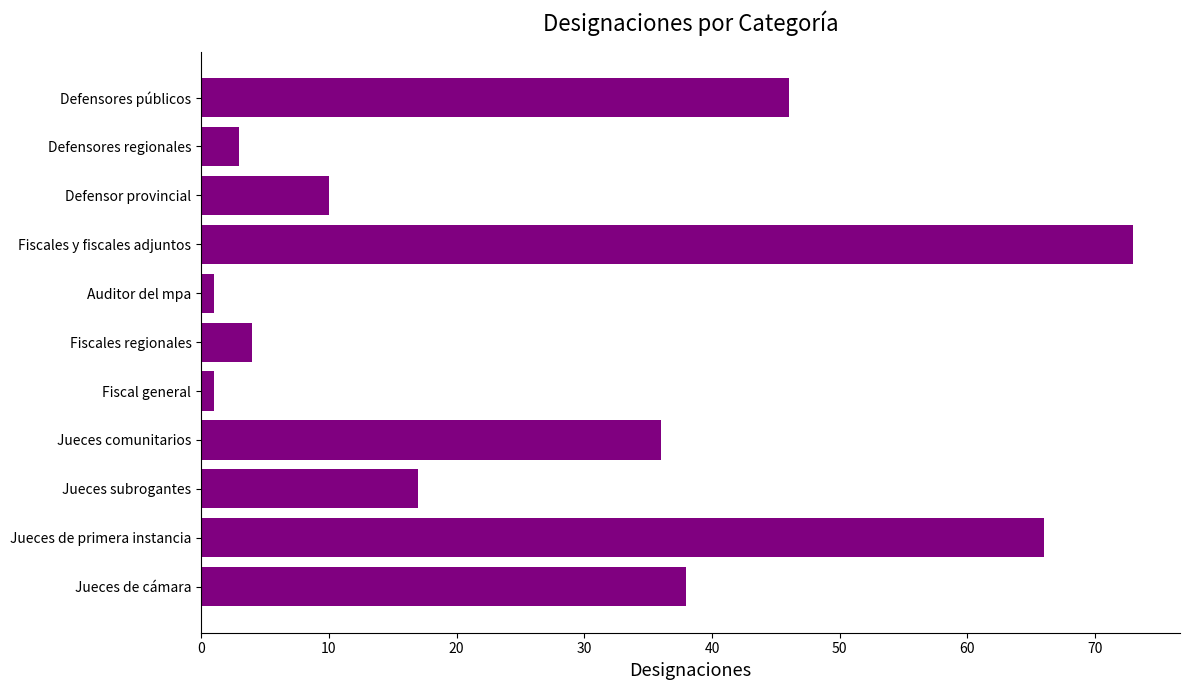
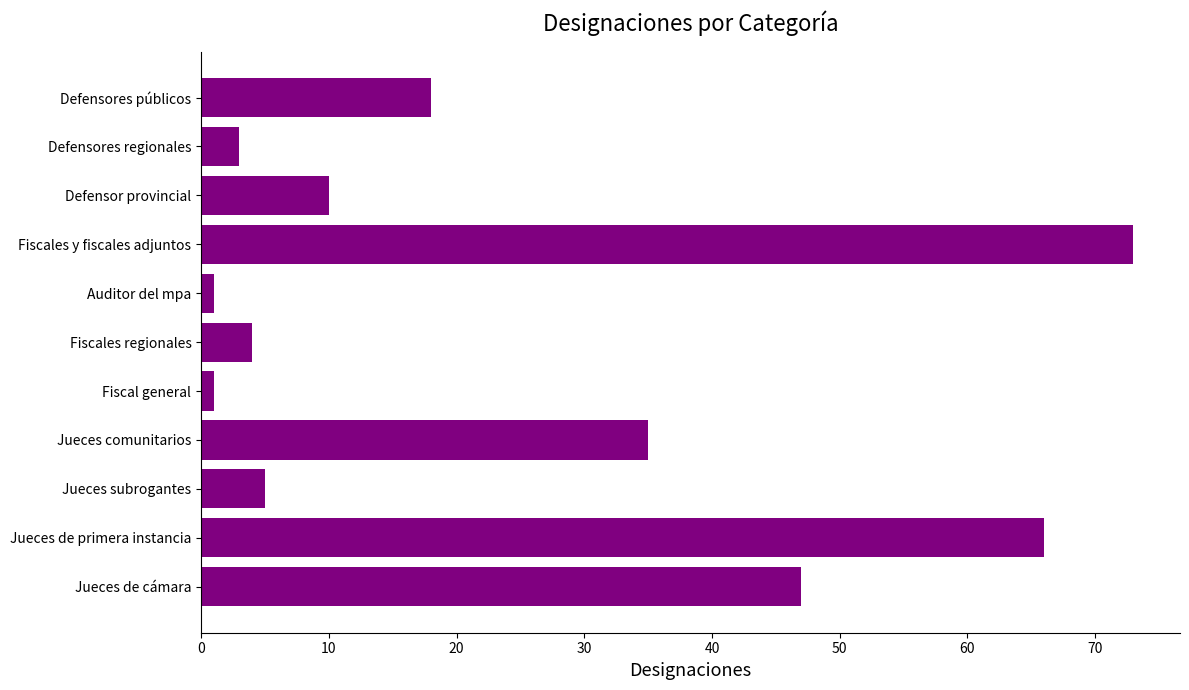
Defensores públicos: 46 -> 18
Jueces comunitarios: 36 -> 35
Jueces subrogantes: 17 -> 5
Jueces de cámara: 38 -> 47
